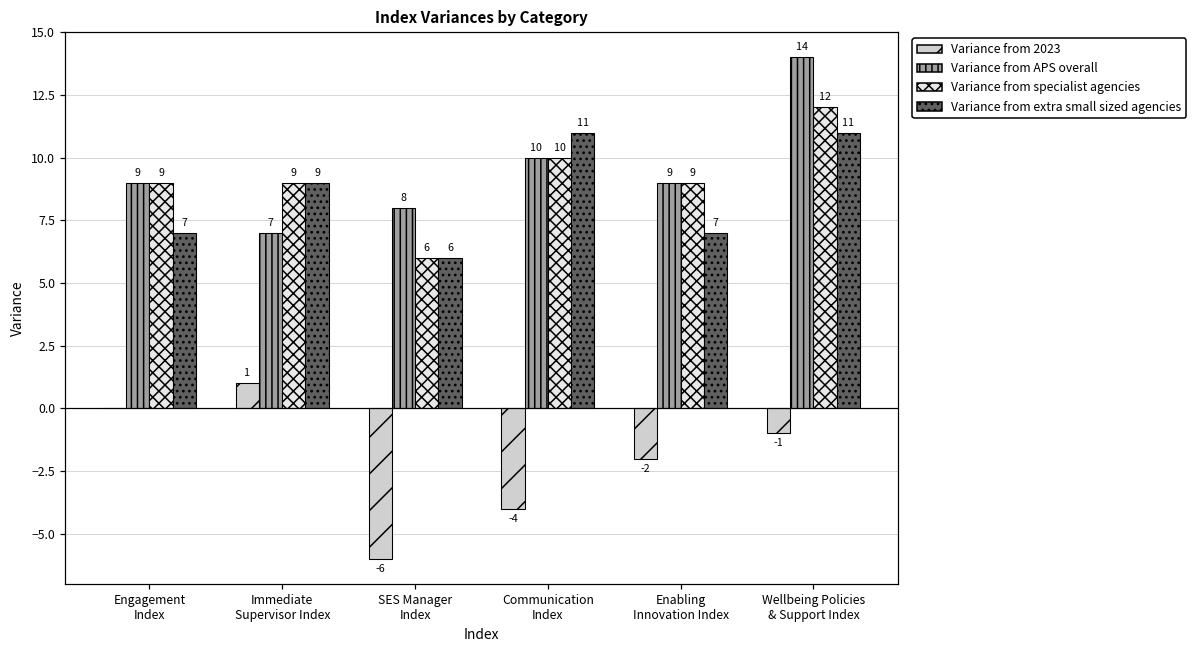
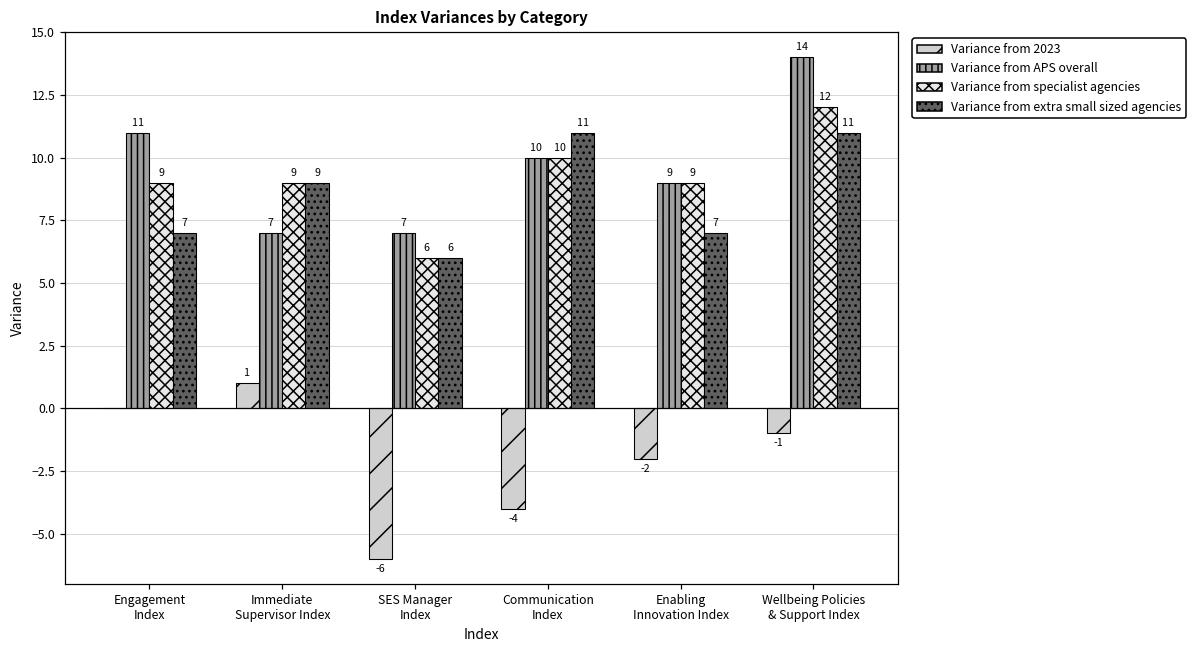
Variance from APS overall, Engagement Index: 9 -> 11
Variance from APS overall, SES Manager Index: 8 -> 7
